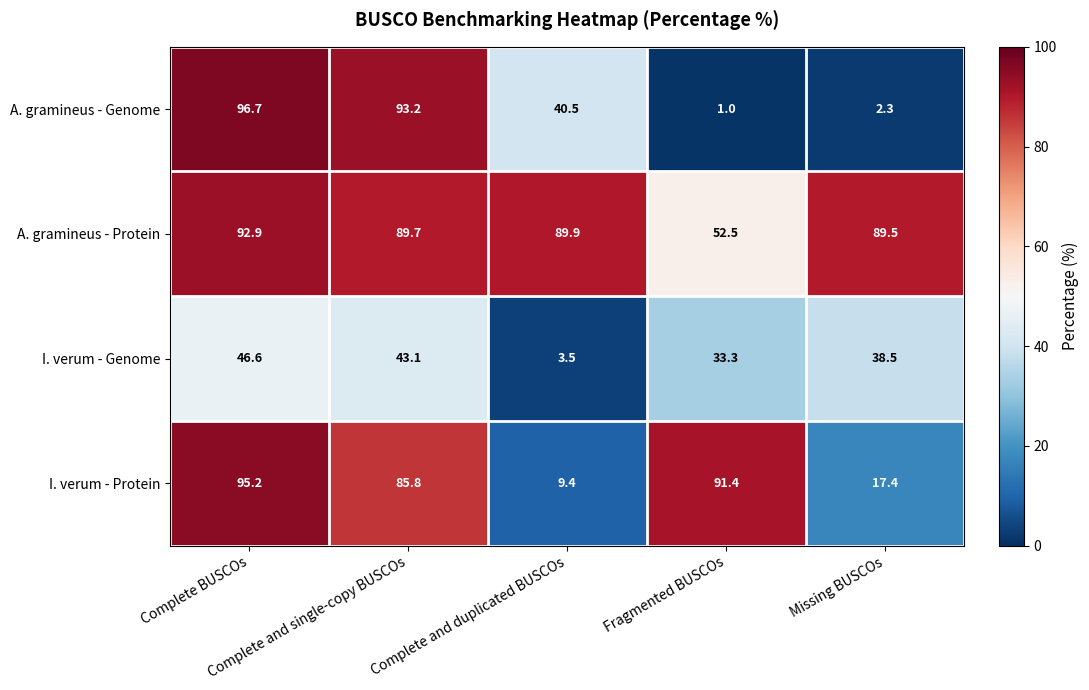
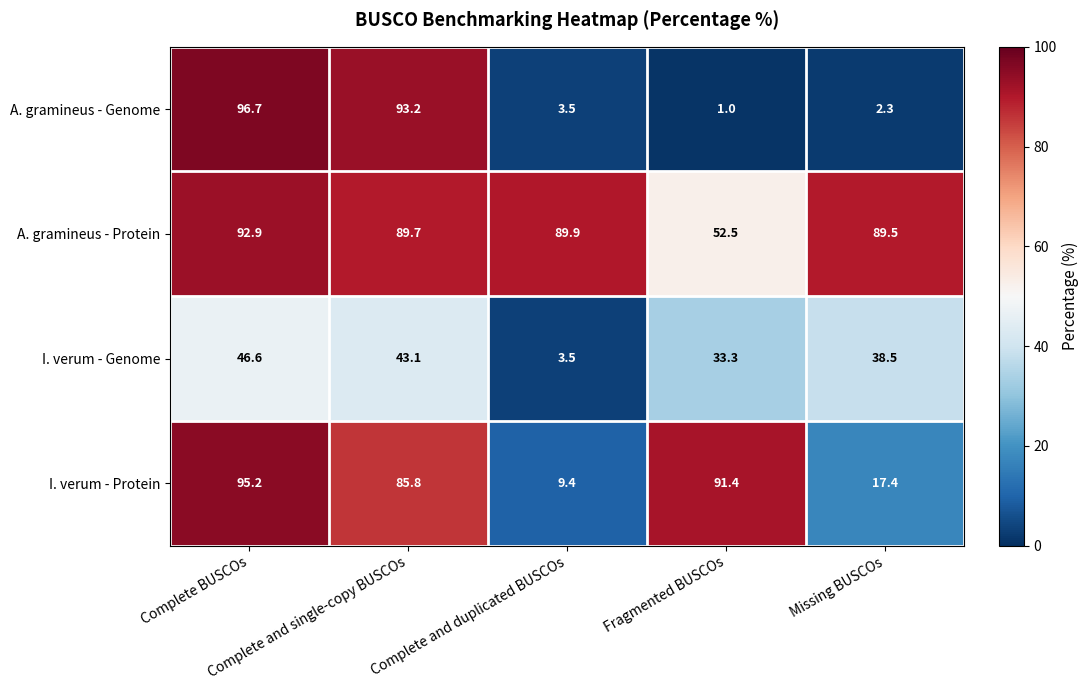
A. gramineus - Genome, Complete and duplicated BUSCOs: 40.5 -> 3.5
